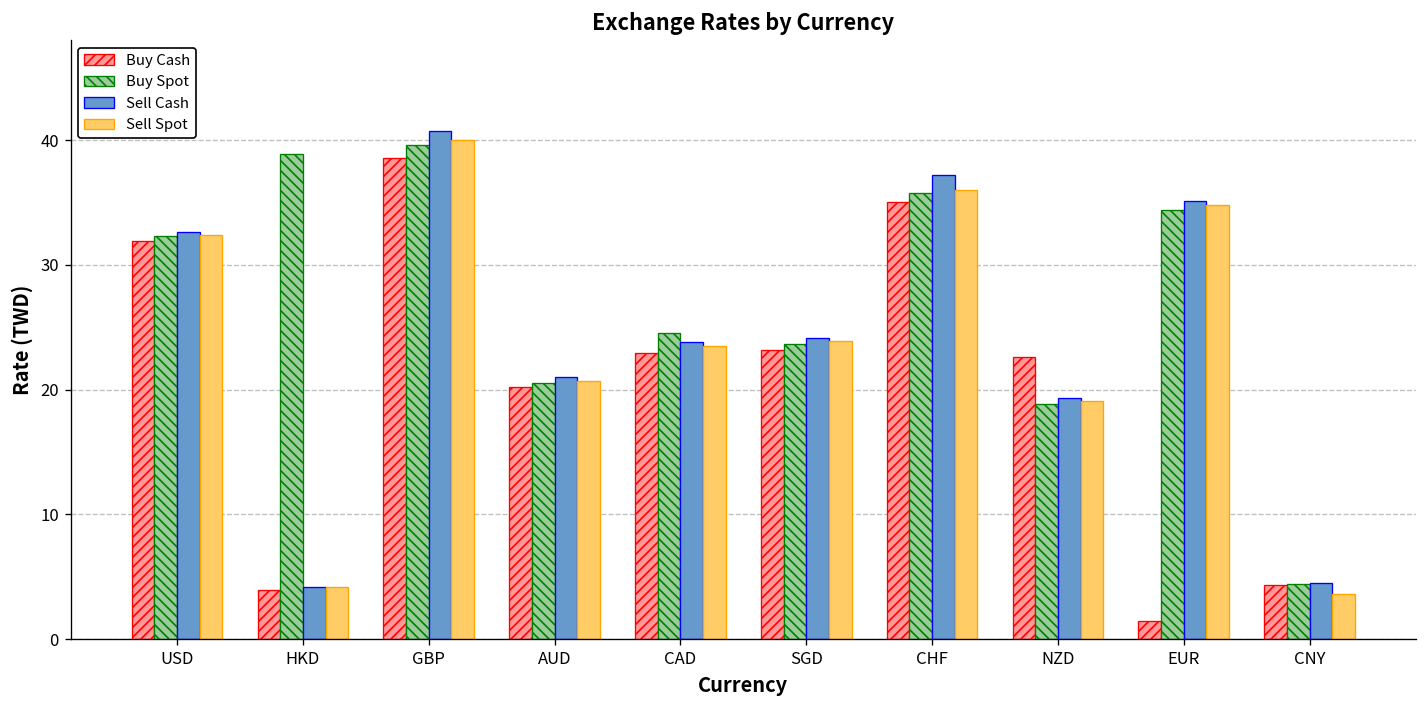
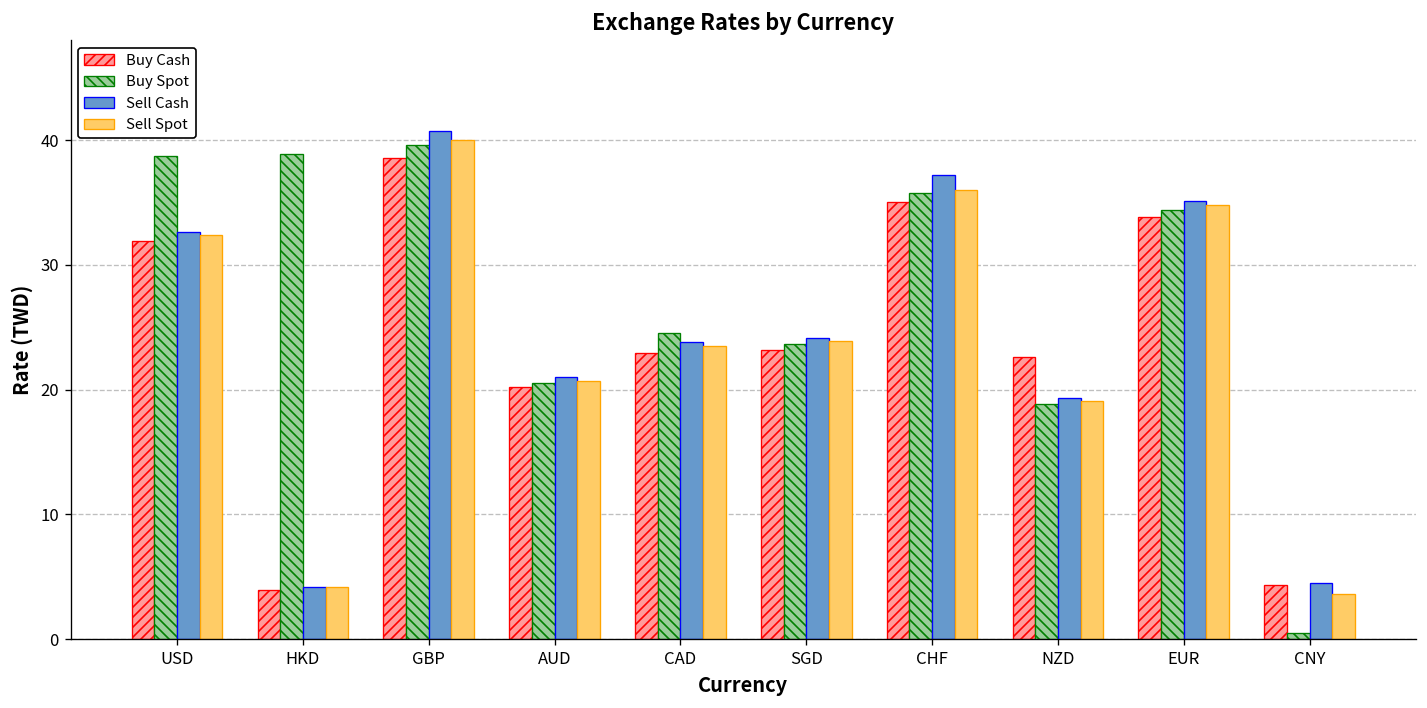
Buy Spot, USD: 32.3 -> 38.7
Buy Cash, EUR: 1.4 -> 33.8
Buy Spot, CNY: 4.4 -> 0.5
